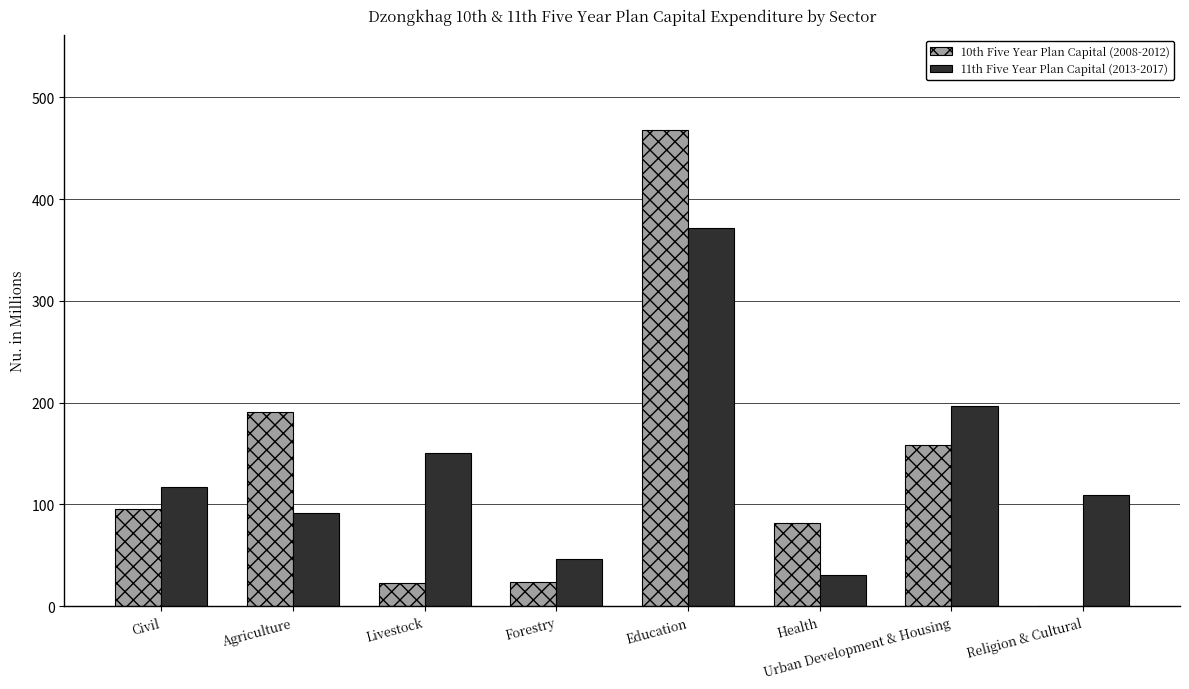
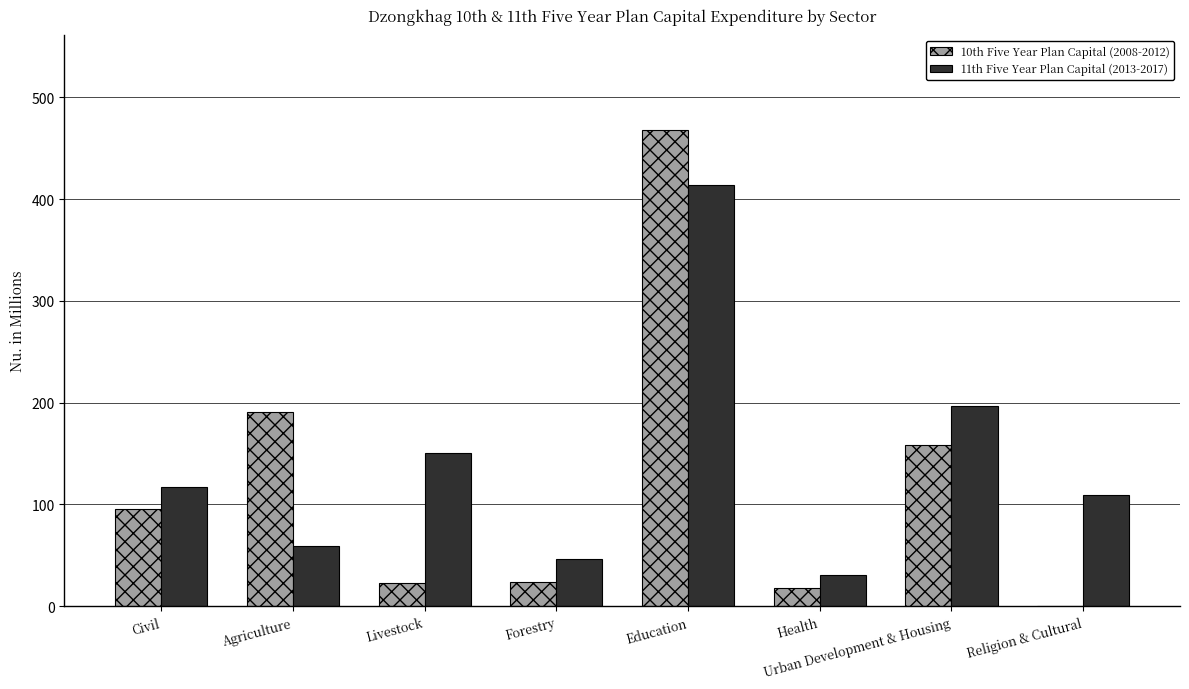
11th Five Year Plan Capital (2013-2017), Agriculture: 92 -> 59
11th Five Year Plan Capital (2013-2017), Education: 372 -> 414
10th Five Year Plan Capital (2008-2012), Health: 82 -> 18
